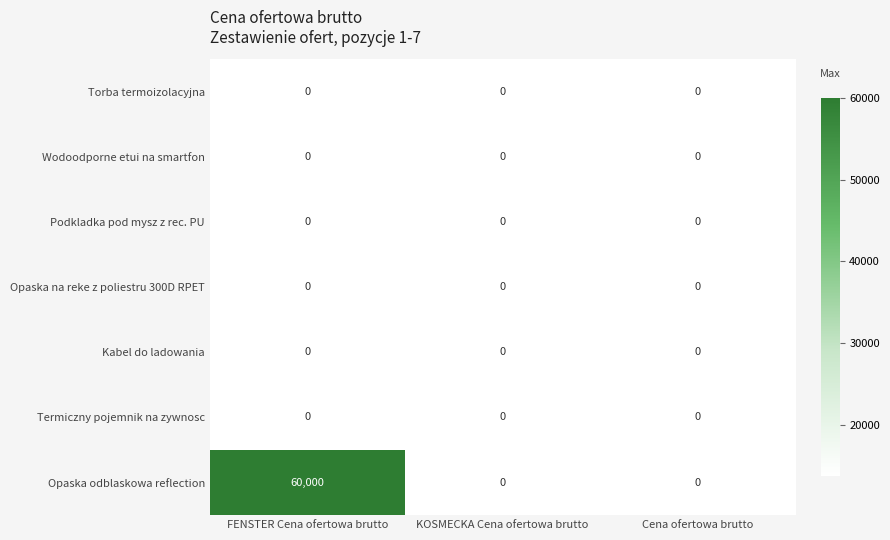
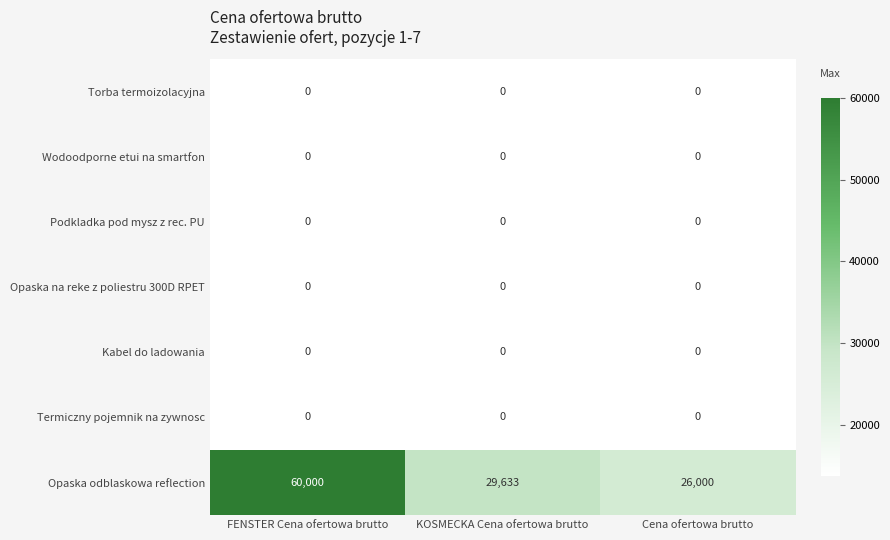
Opaska odblaskowa reflection, KOSMECKA Cena ofertowa brutto: 0 -> 29,633
Opaska odblaskowa reflection, Cena ofertowa brutto: 0 -> 26,000
